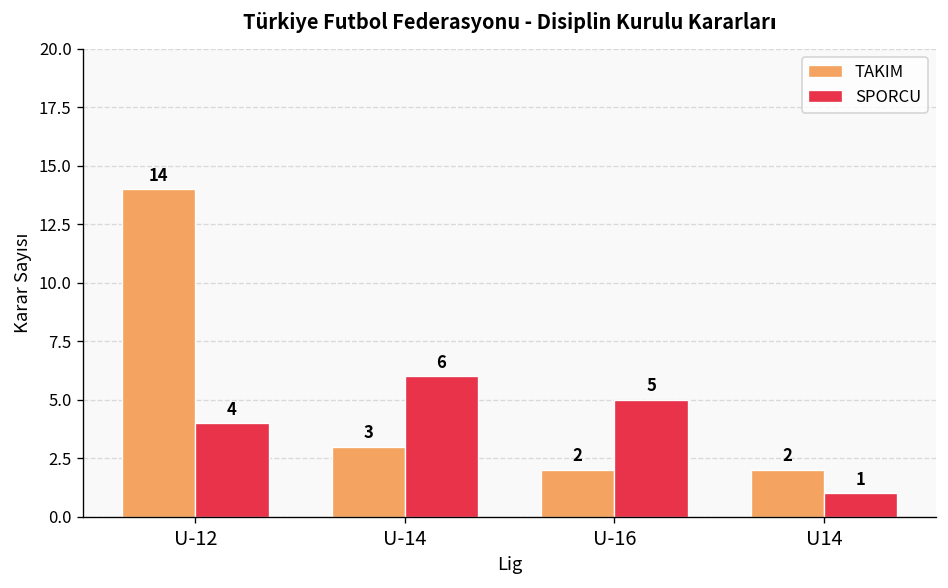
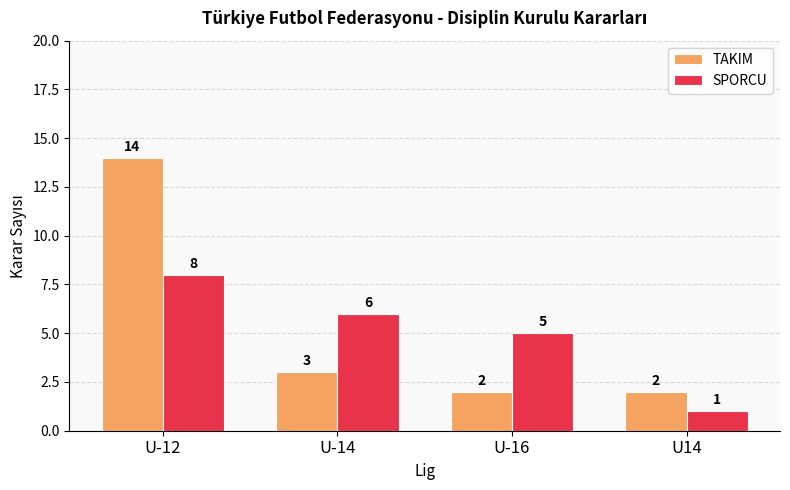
SPORCU, U-12: 4 -> 8
